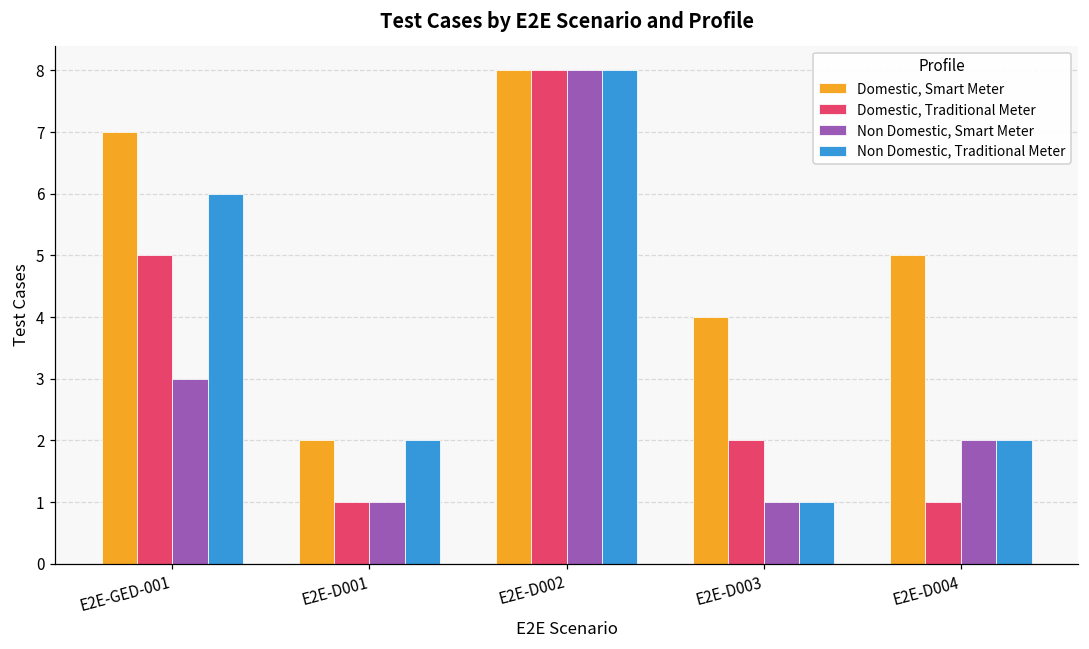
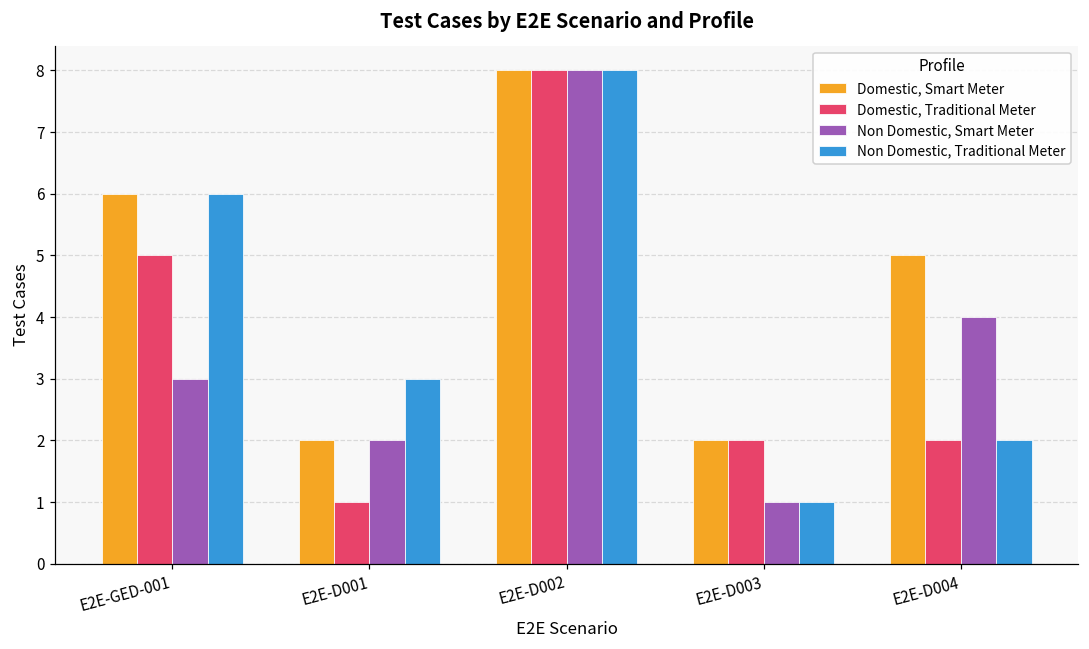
Domestic, Smart Meter, E2E-GED-001: 7 -> 6
Non Domestic, Smart Meter, E2E-D001: 1 -> 2
Non Domestic, Traditional Meter, E2E-D001: 2 -> 3
Domestic, Smart Meter, E2E-D003: 4 -> 2
Domestic, Traditional Meter, E2E-D004: 1 -> 2
Non Domestic, Smart Meter, E2E-D004: 2 -> 4
